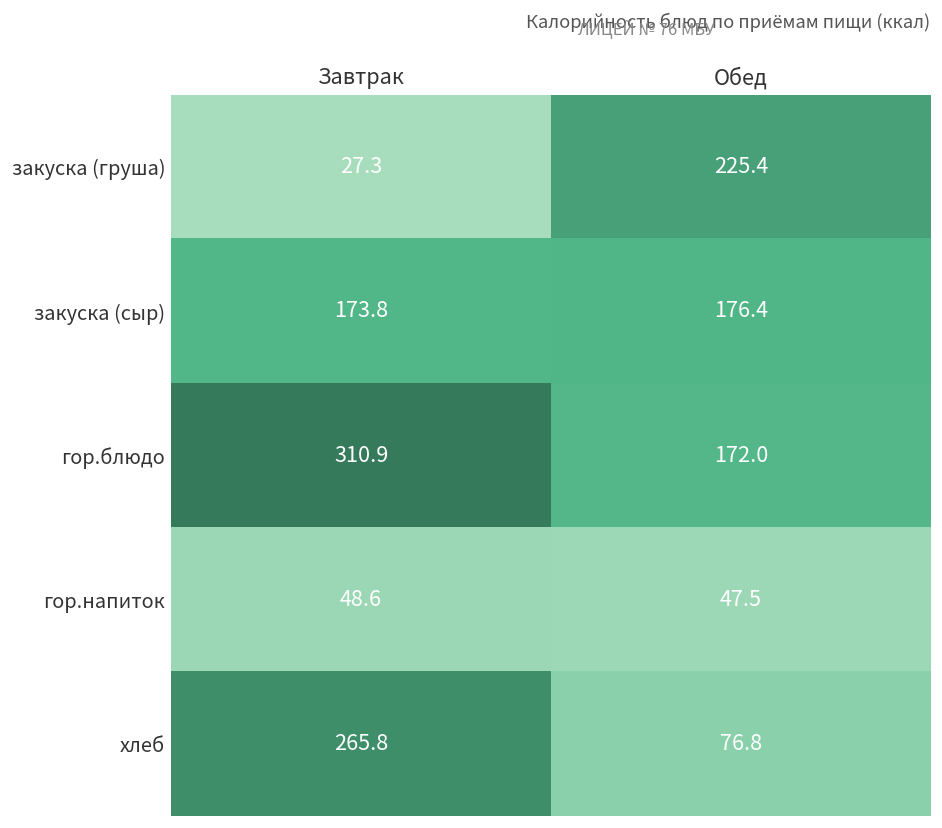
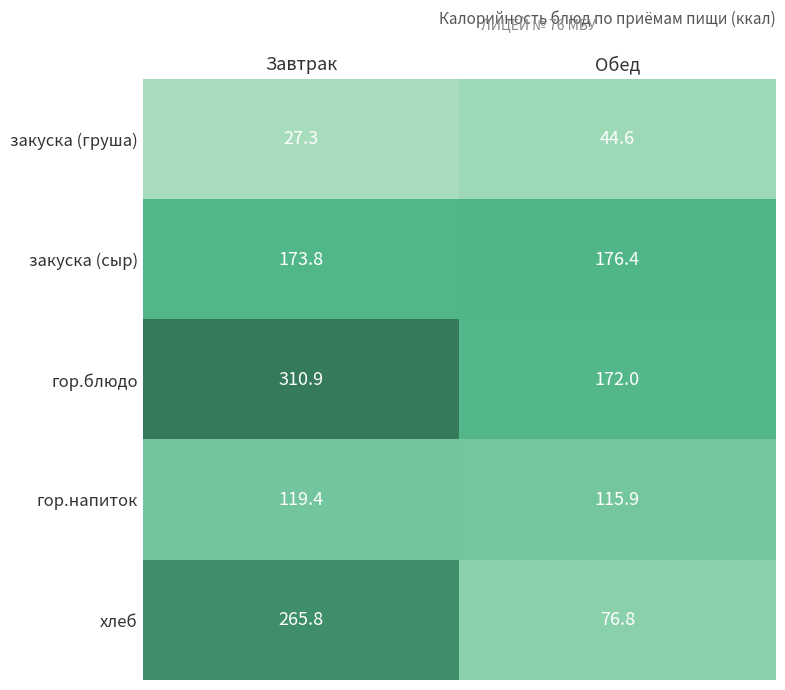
закуска (груша), Обед: 225.4 -> 44.6
гор.напиток, Завтрак: 48.6 -> 119.4
гор.напиток, Обед: 47.5 -> 115.9
